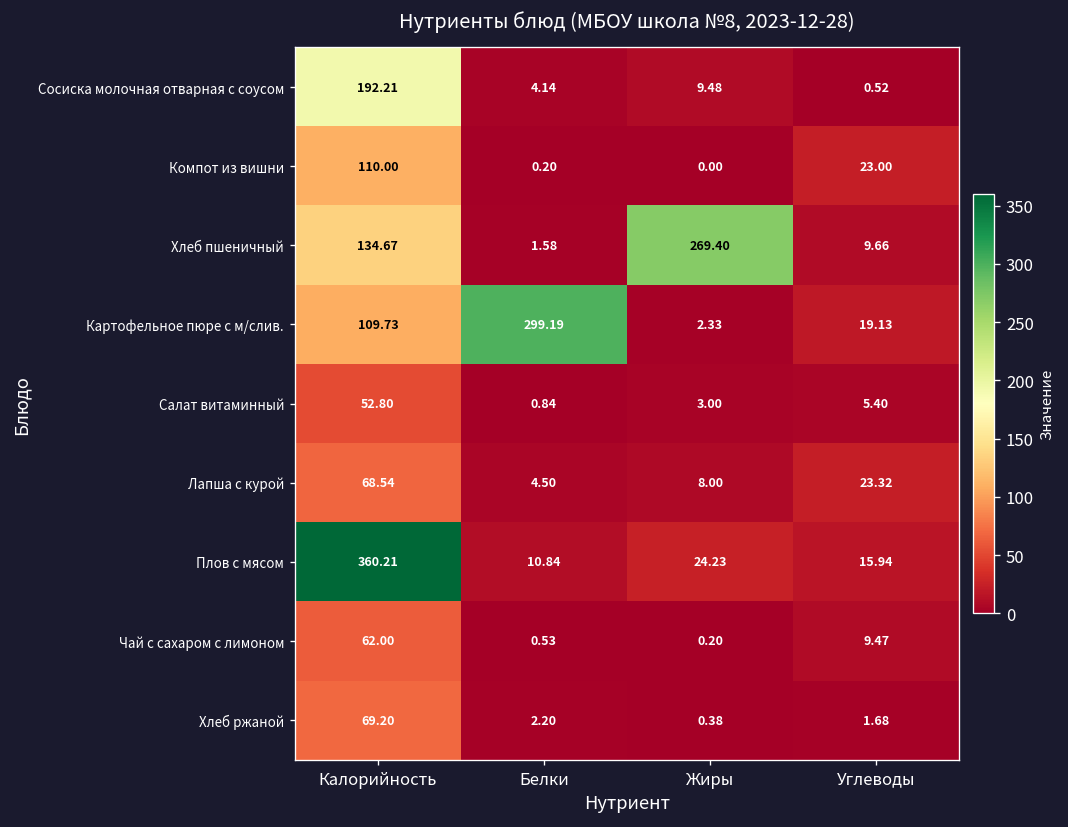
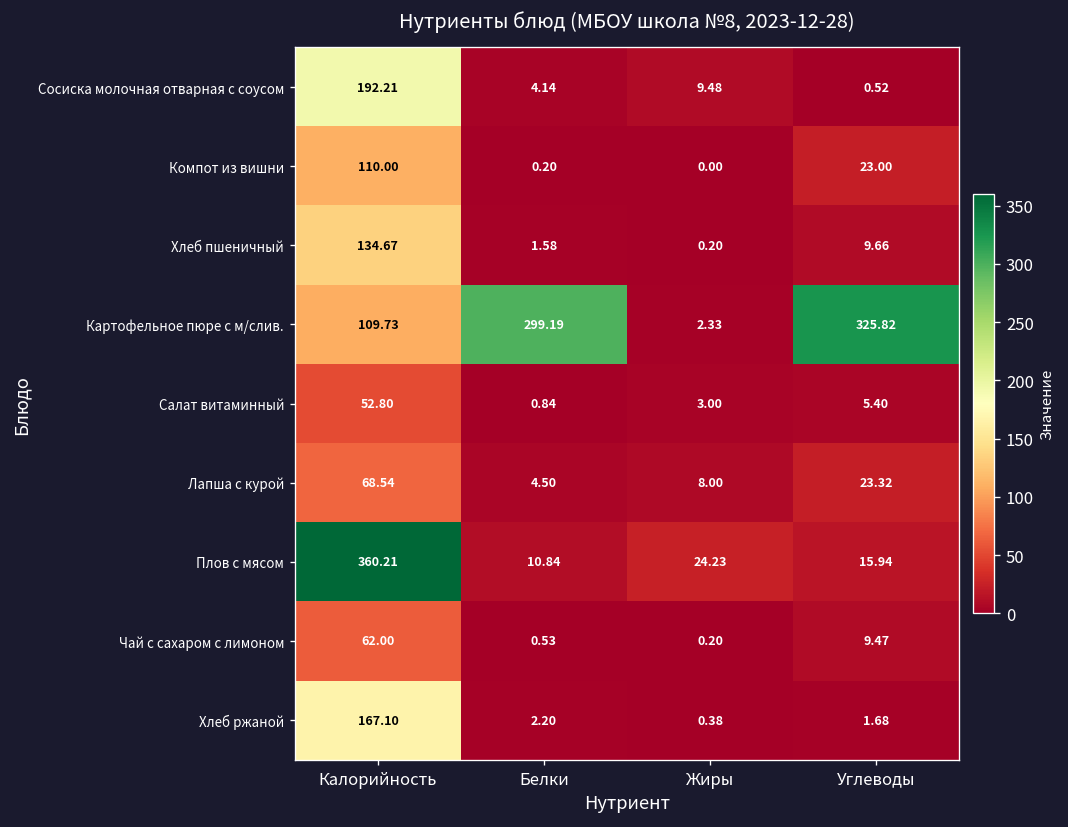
Хлеб пшеничный, Жиры: 269.40 -> 0.20
Картофельное пюре с м/слив., Углеводы: 19.13 -> 325.82
Хлеб ржаной, Калорийность: 69.20 -> 167.10
